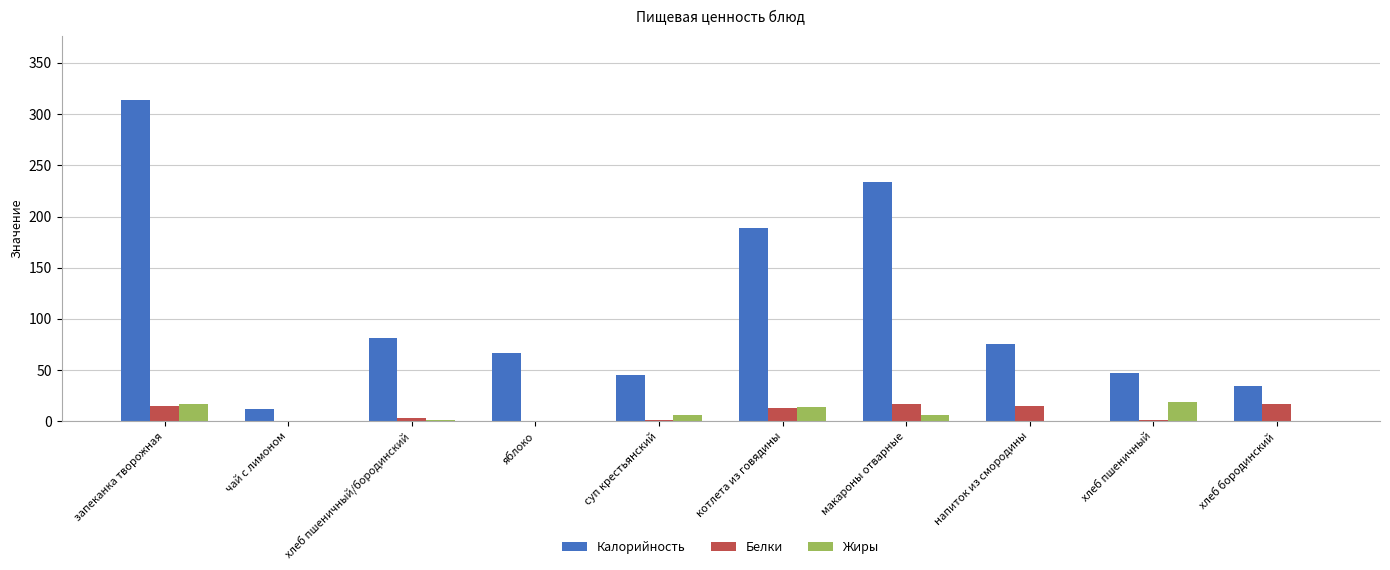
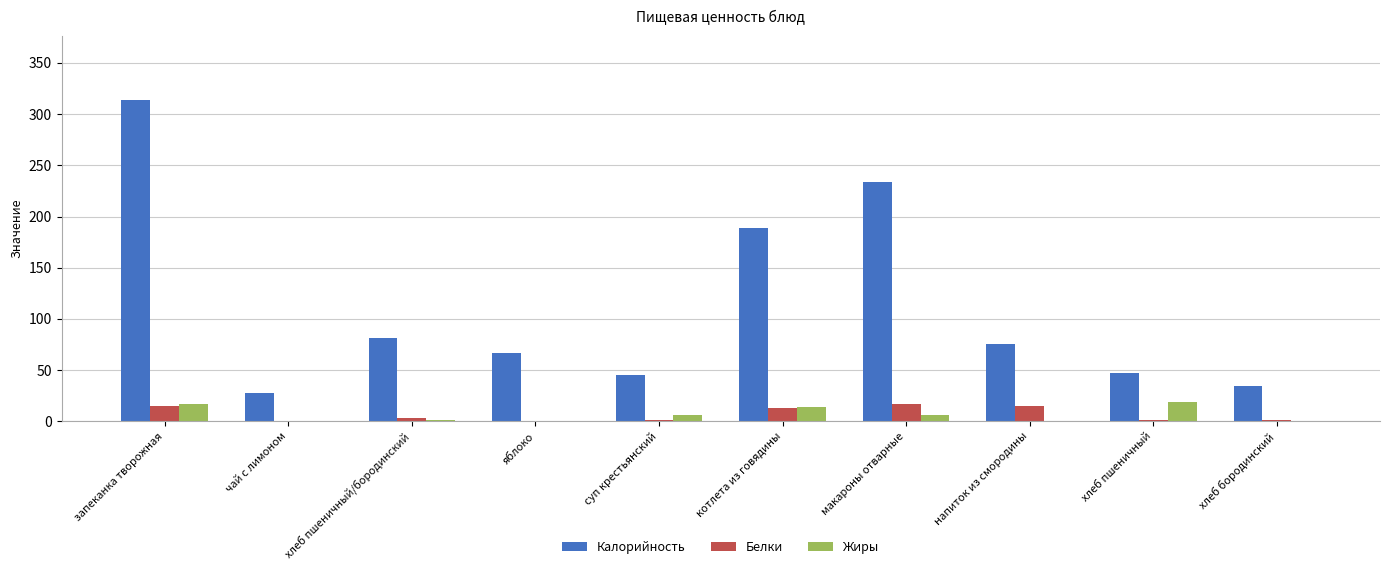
Калорийность, чай с лимоном: 12 -> 28
Белки, хлеб бородинский: 17 -> 1
